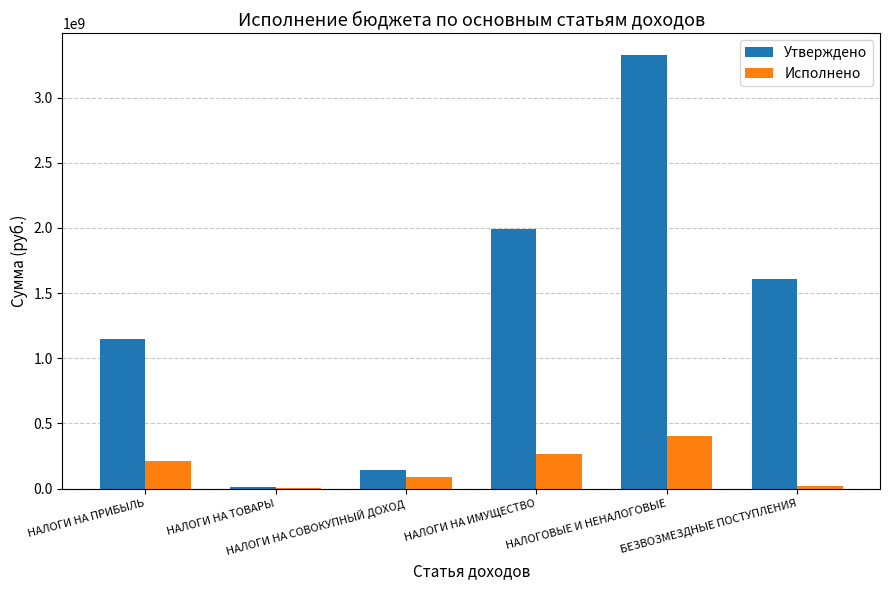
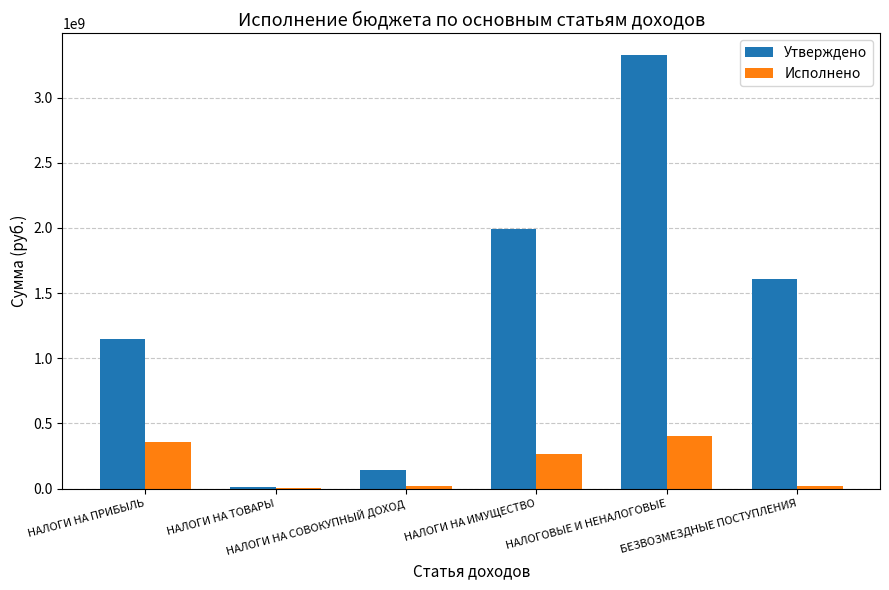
Исполнено, НАЛОГИ НА ПРИБЫЛЬ: 210000000 -> 360000000
Исполнено, НАЛОГИ НА СОВОКУПНЫЙ ДОХОД: 90000000 -> 20000000
